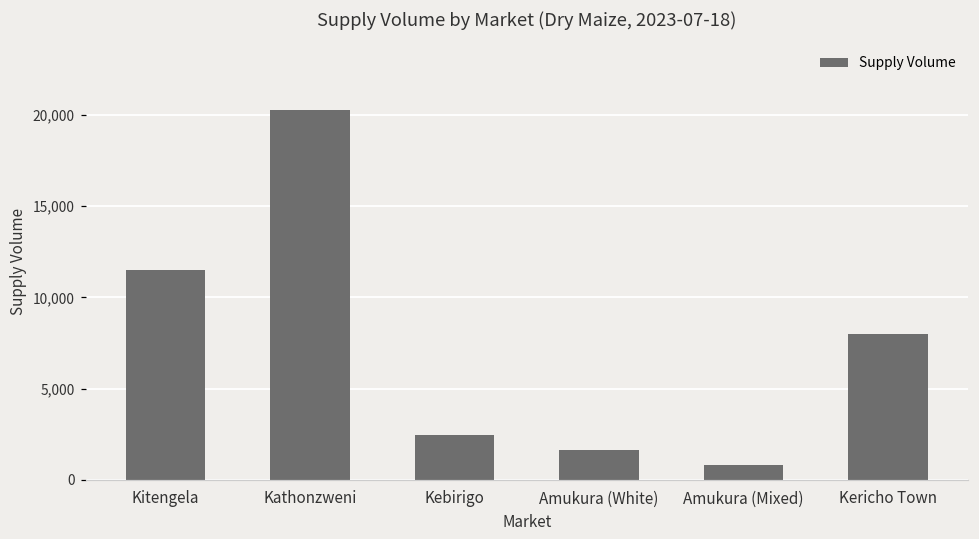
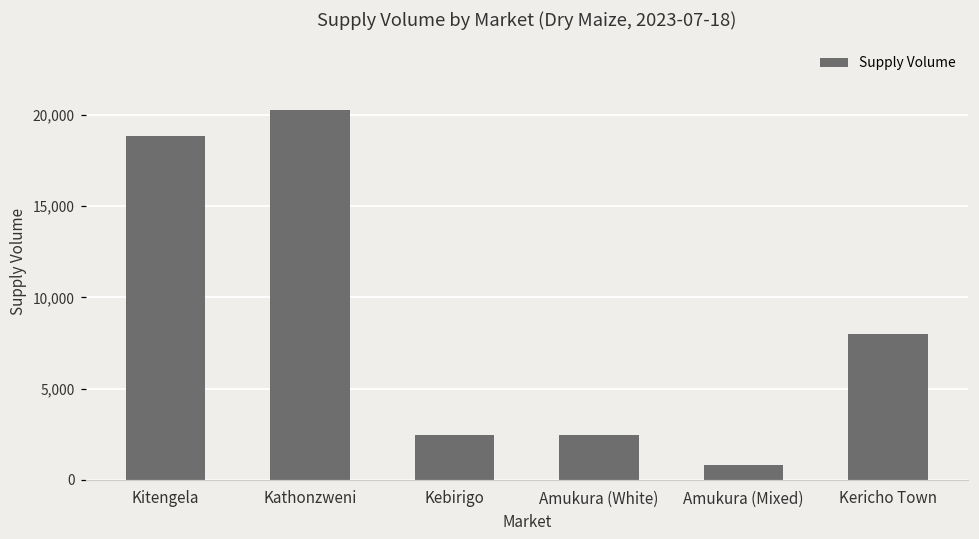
Kitengela: 11,500 -> 18,900
Amukura (White): 1,600 -> 2,500
